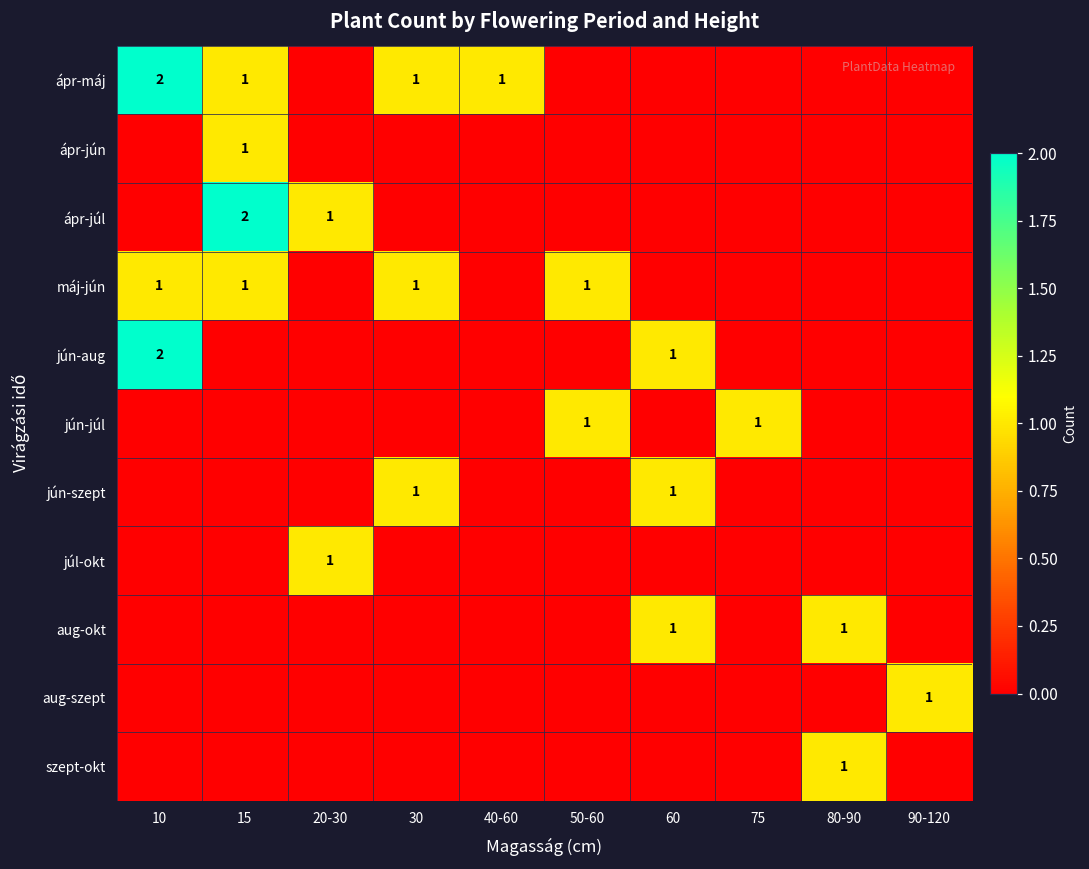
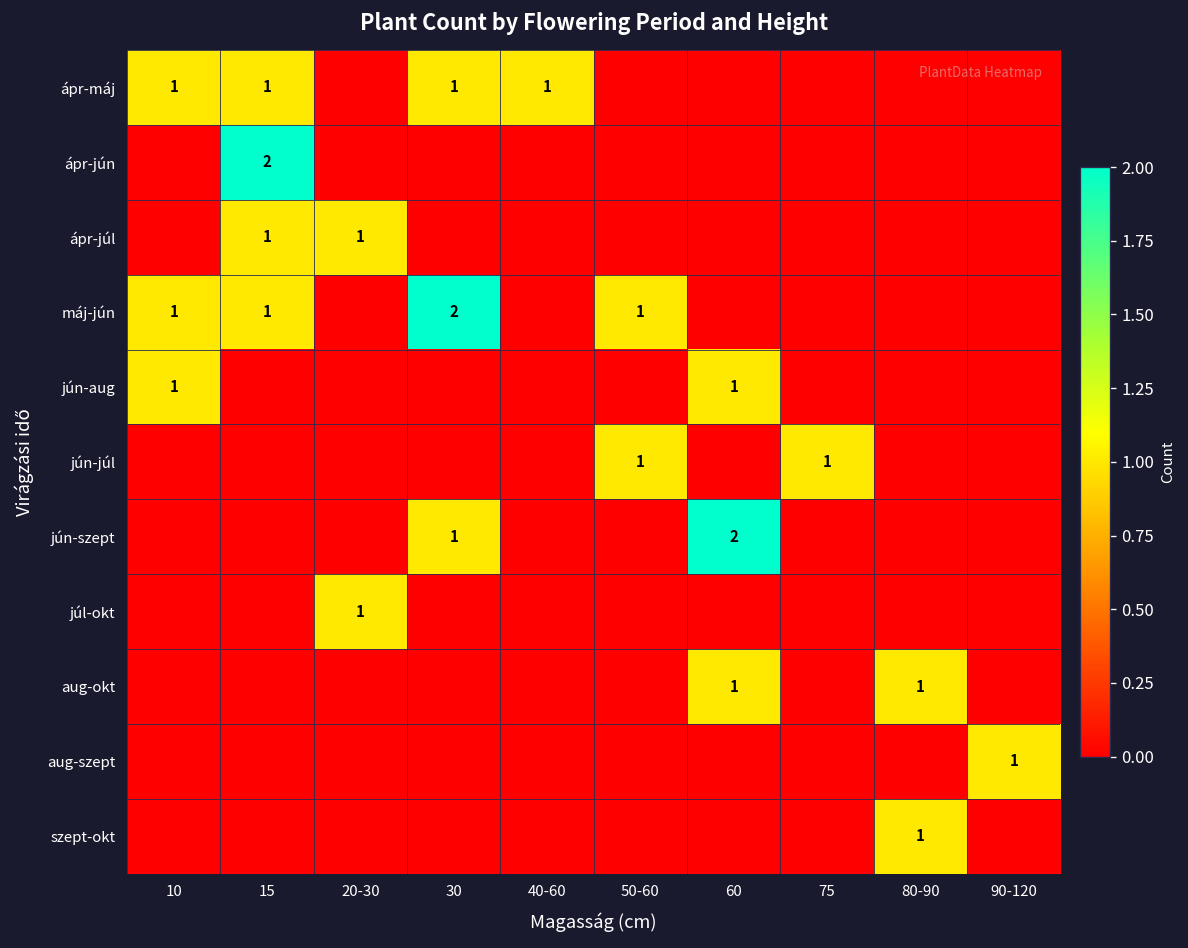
ápr-máj, 10: 2 -> 1
ápr-jún, 15: 1 -> 2
ápr-júl, 15: 2 -> 1
máj-jún, 30: 1 -> 2
jún-aug, 10: 2 -> 1
jún-szept, 60: 1 -> 2
